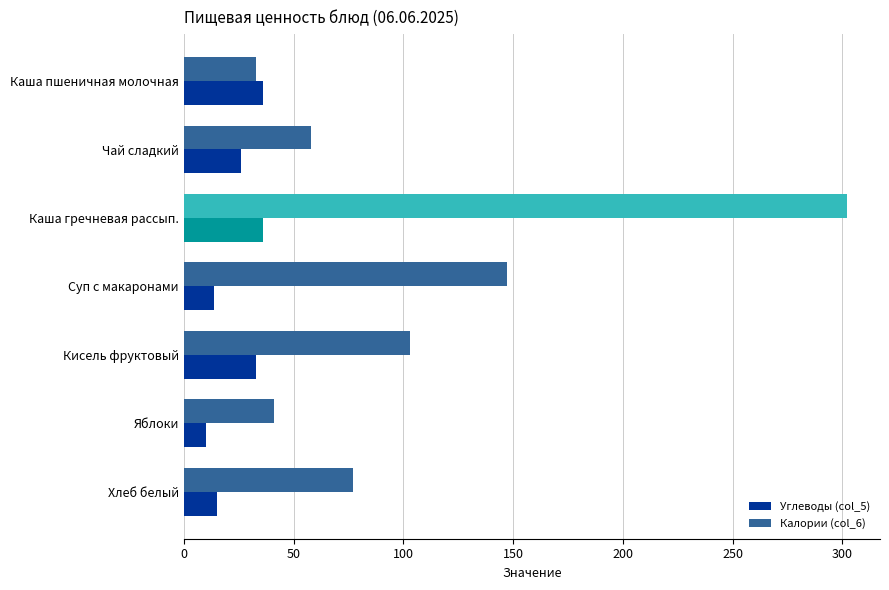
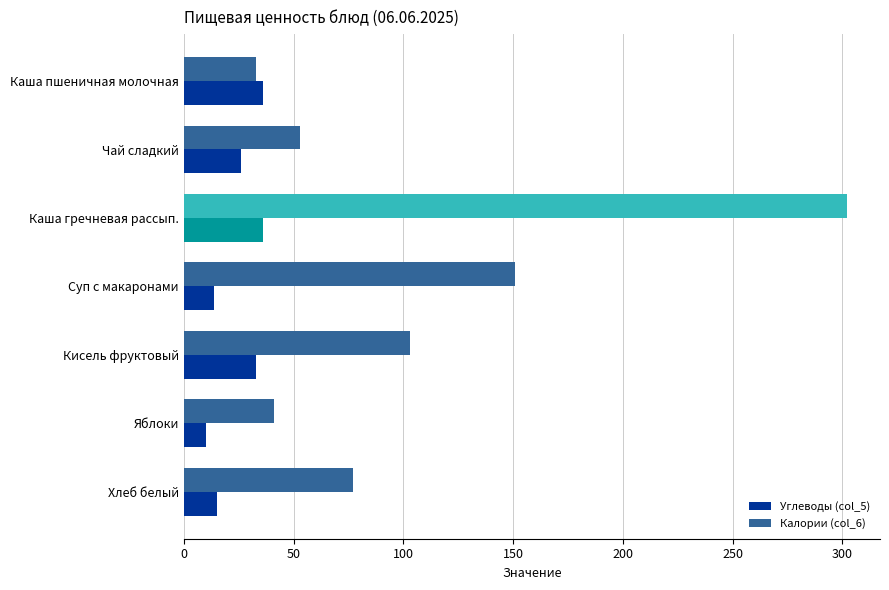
Калории (col_6), Чай сладкий: 58 -> 53
Калории (col_6), Суп с макаронами: 147 -> 151
